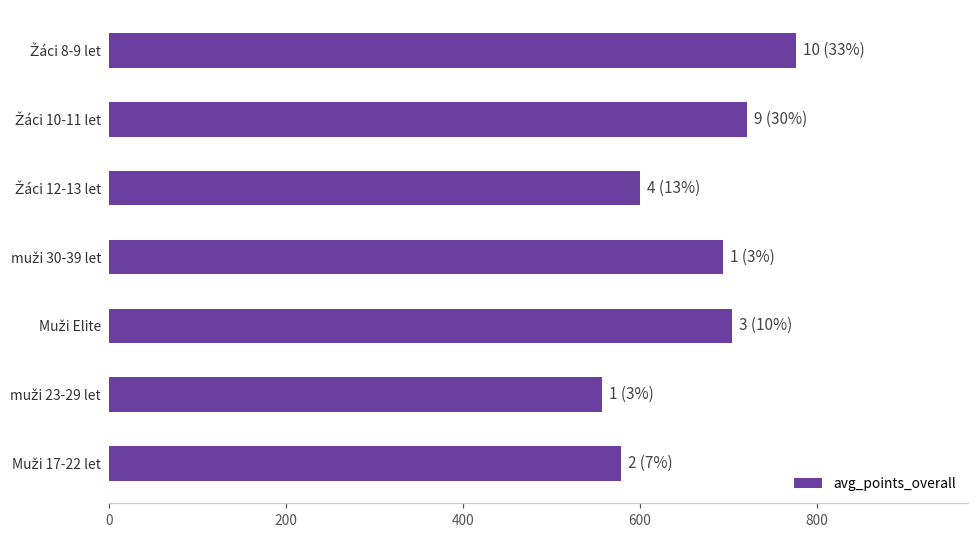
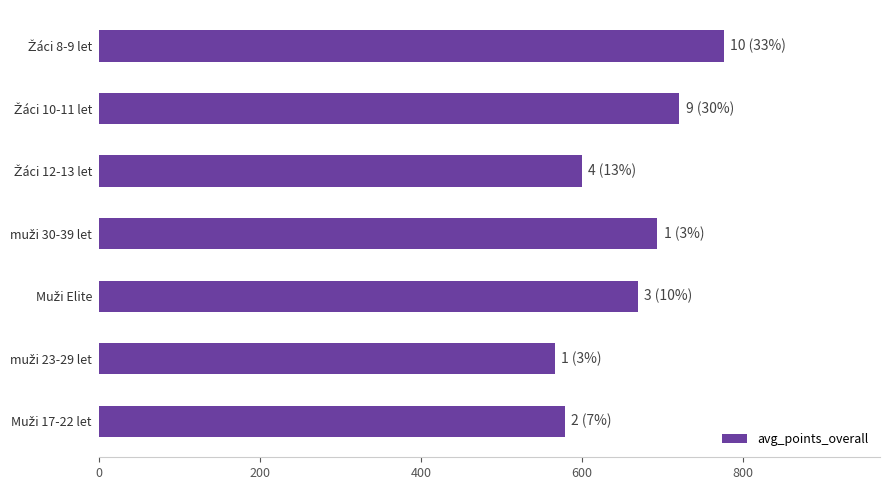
Muži Elite: 700 -> 670
muži 23-29 let: 560 -> 570
